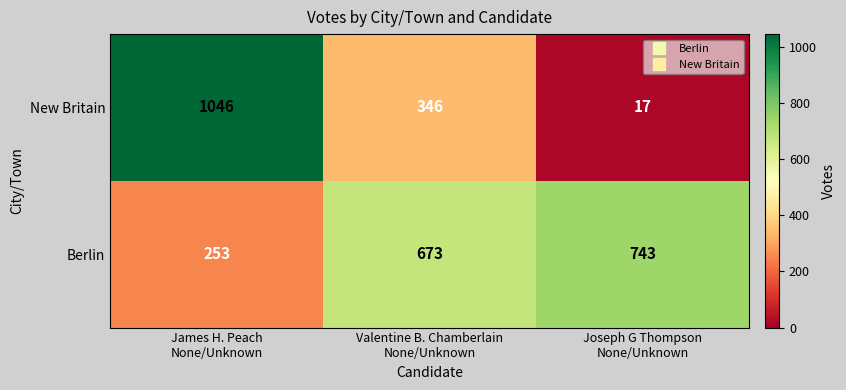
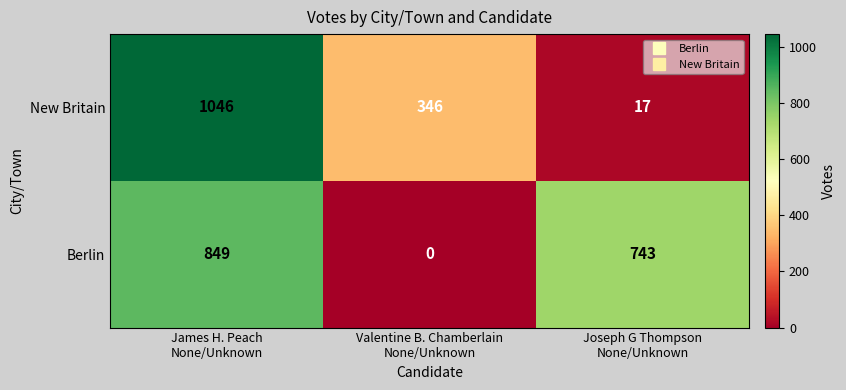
Berlin, James H. Peach None/Unknown: 253 -> 849
Berlin, Valentine B. Chamberlain None/Unknown: 673 -> 0
